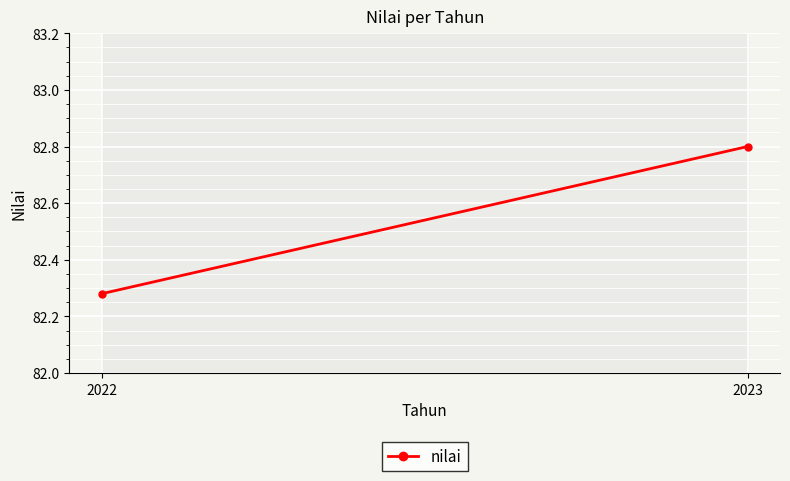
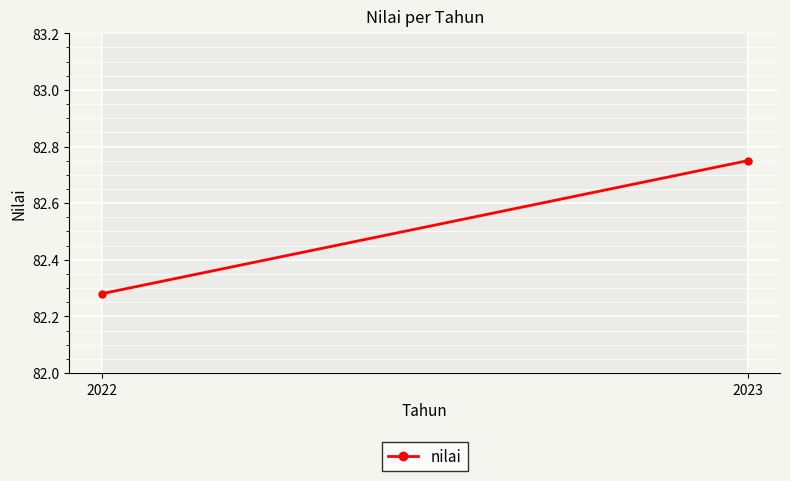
nilai, 2023: 82.80 -> 82.75
